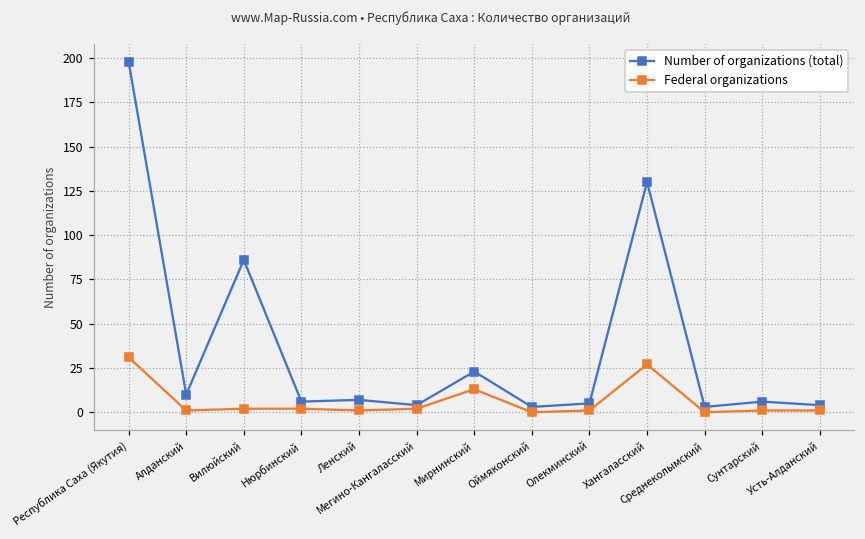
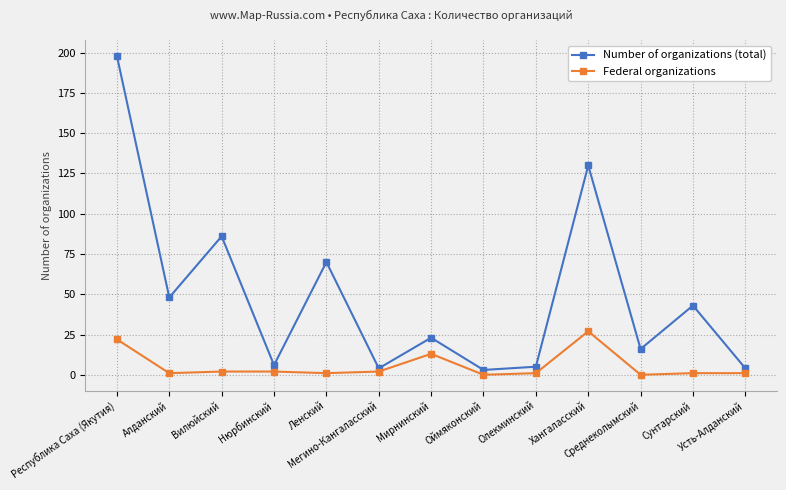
Federal organizations, Республика Саха (Якутия): 31 -> 22
Number of organizations (total), Алданский: 10 -> 48
Number of organizations (total), Ленский: 7 -> 70
Number of organizations (total), Среднеколымский: 3 -> 16
Number of organizations (total), Сунтарский: 6 -> 43
